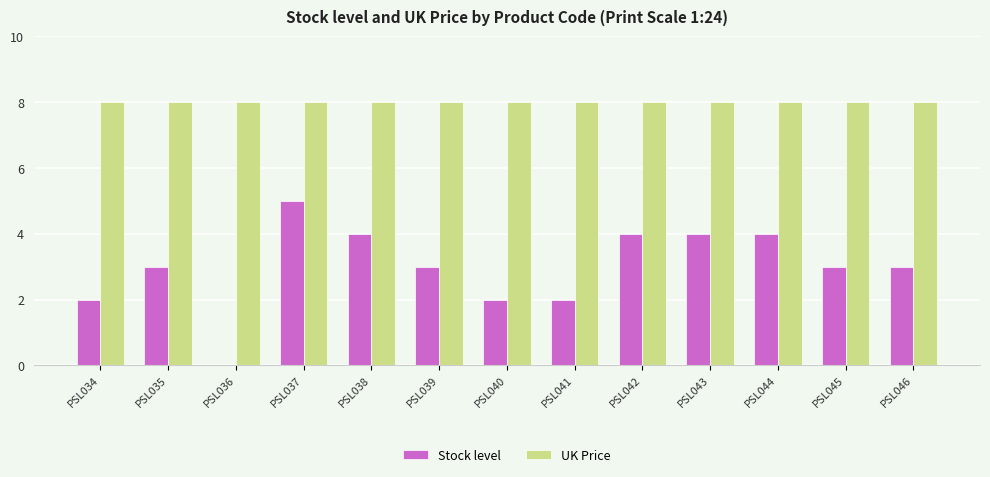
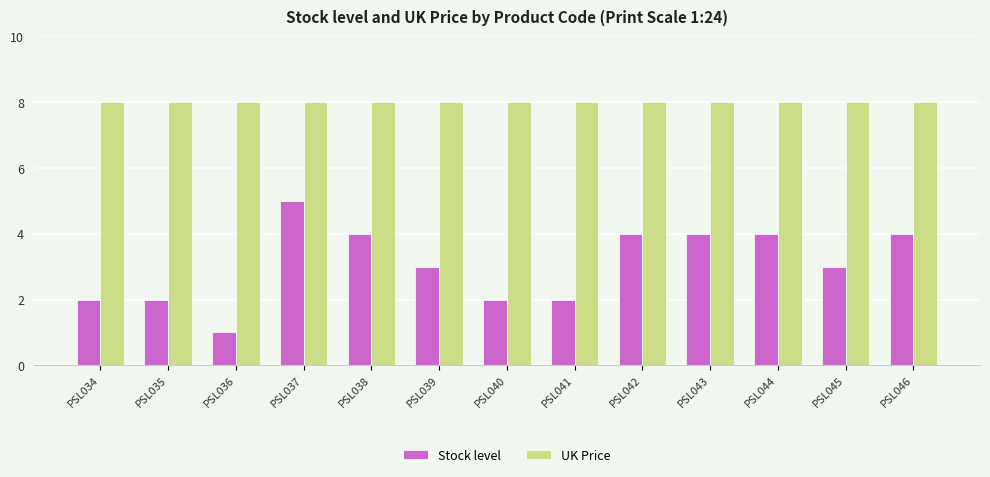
Stock level, PSL035: 3 -> 2
Stock level, PSL036: 0 -> 1
Stock level, PSL046: 3 -> 4
